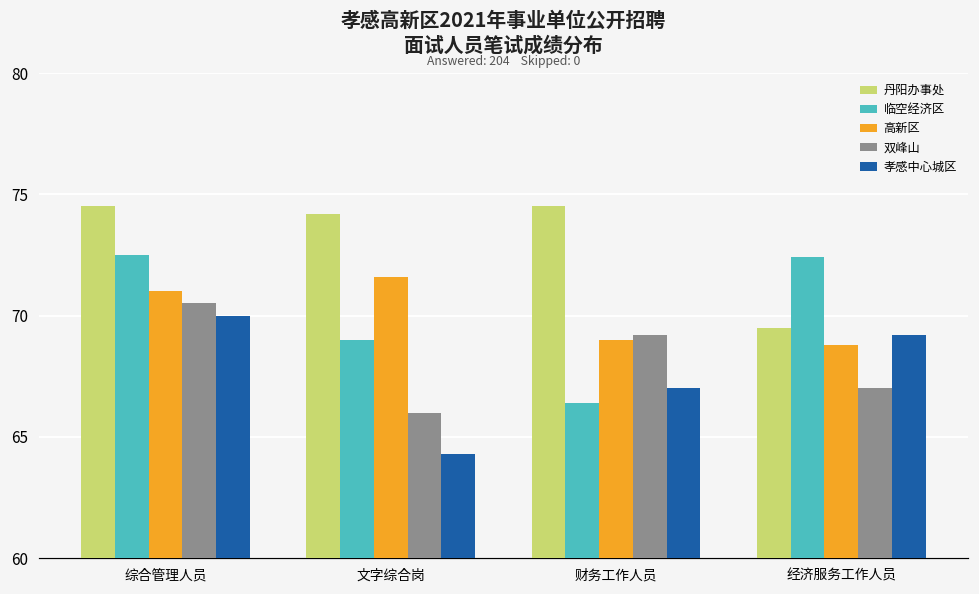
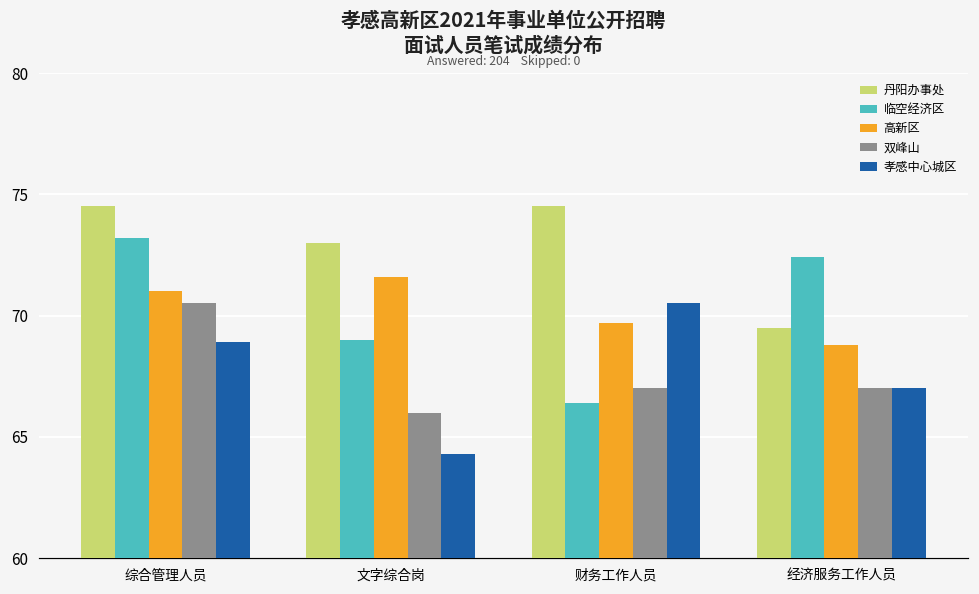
临空经济区, 综合管理人员: 72.5 -> 73.2
孝感中心城区, 综合管理人员: 70.0 -> 68.9
丹阳办事处, 文字综合岗: 74.2 -> 73.0
高新区, 财务工作人员: 69.0 -> 69.7
双峰山, 财务工作人员: 69.2 -> 67.0
孝感中心城区, 财务工作人员: 67.0 -> 70.5
孝感中心城区, 经济服务工作人员: 69.2 -> 67.0
